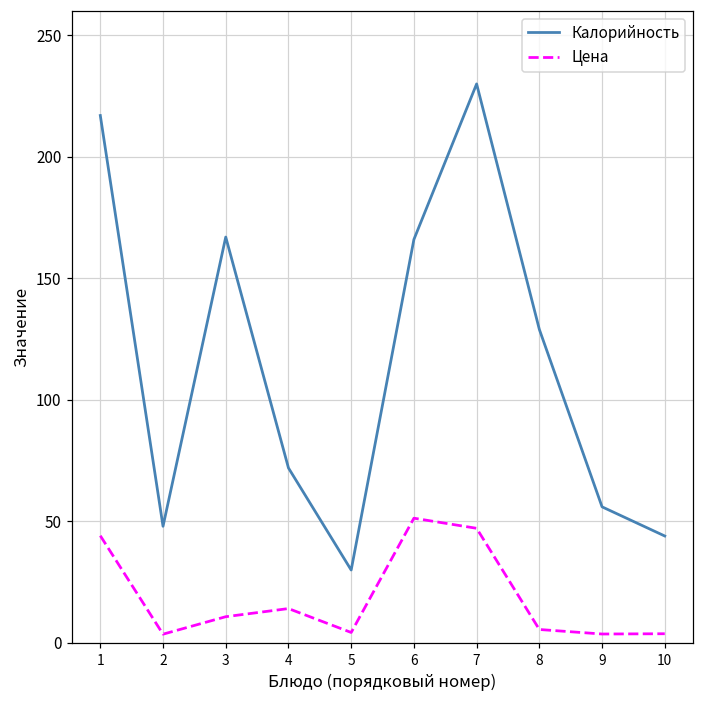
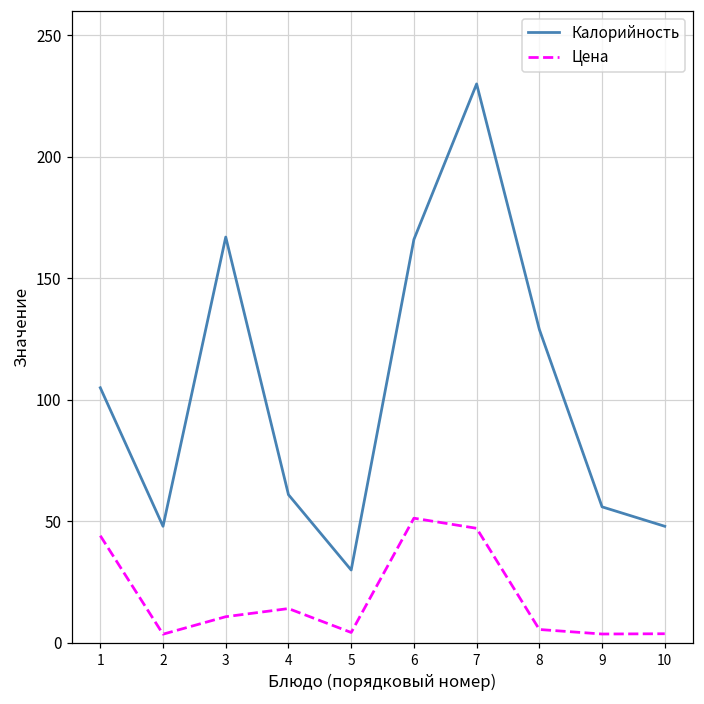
Калорийность, 1: 217 -> 105
Калорийность, 4: 72 -> 61
Калорийность, 10: 44 -> 48
